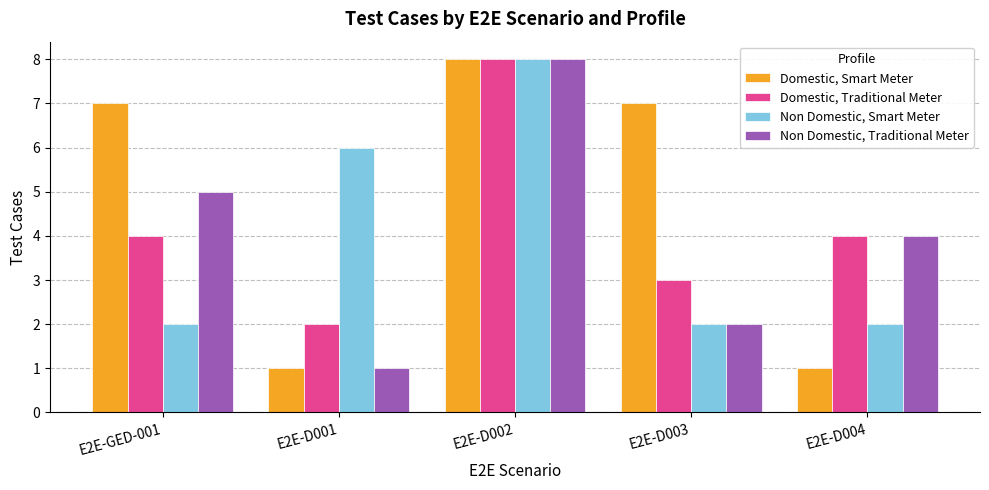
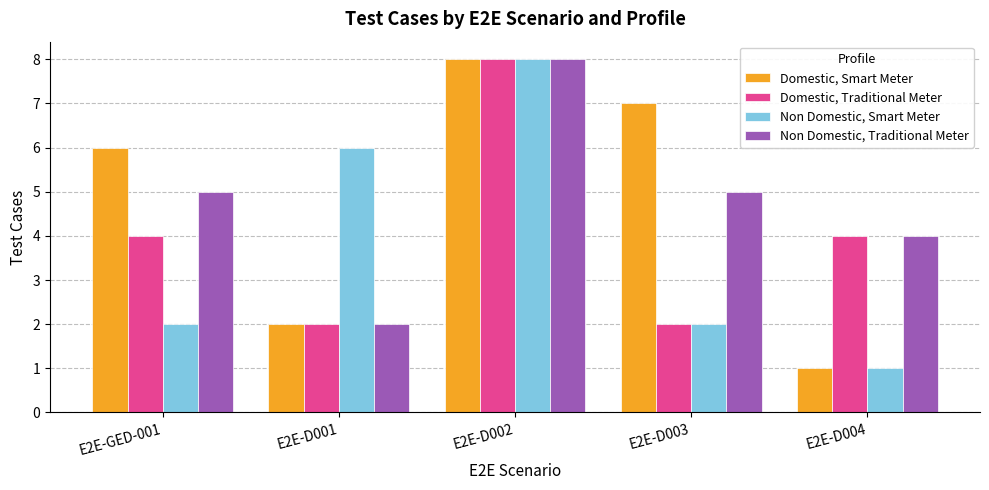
Domestic, Smart Meter, E2E-GED-001: 7 -> 6
Domestic, Smart Meter, E2E-D001: 1 -> 2
Non Domestic, Traditional Meter, E2E-D001: 1 -> 2
Domestic, Traditional Meter, E2E-D003: 3 -> 2
Non Domestic, Traditional Meter, E2E-D003: 2 -> 5
Non Domestic, Smart Meter, E2E-D004: 2 -> 1
